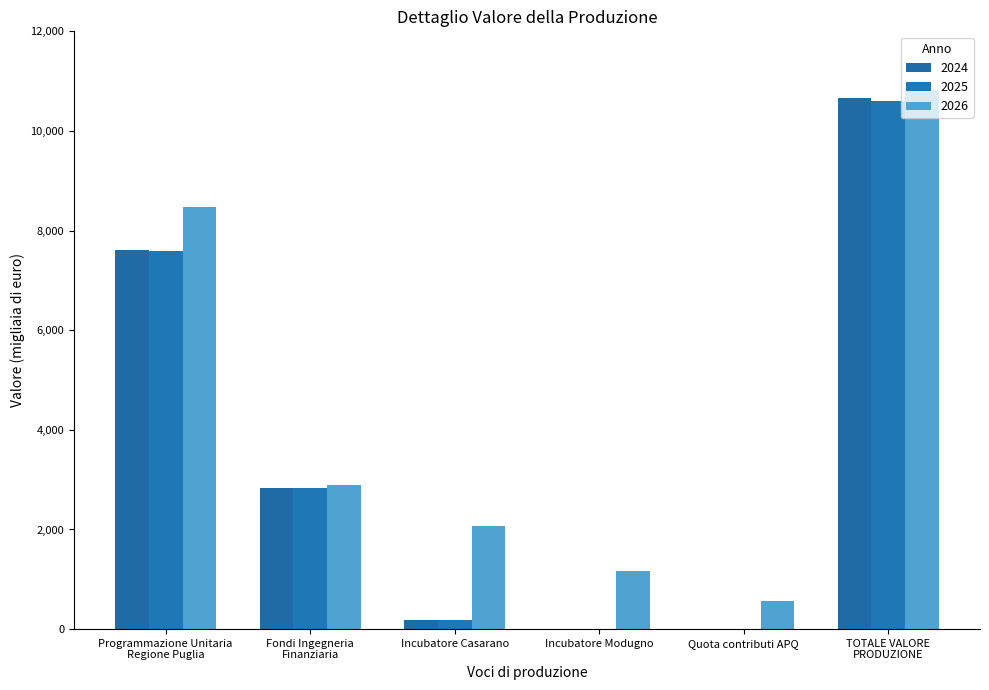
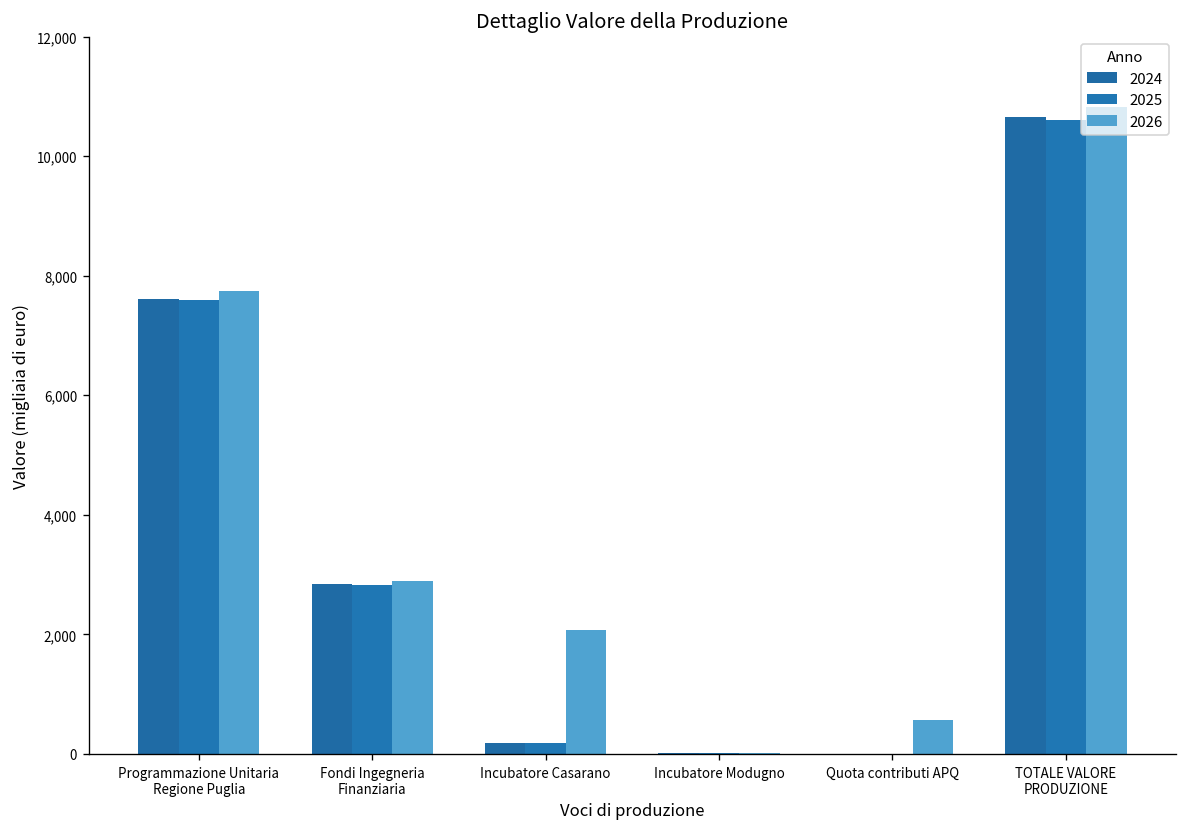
2026, Programmazione Unitaria Regione Puglia: 8,500 -> 7,700
2026, Incubatore Modugno: 1,200 -> 0
